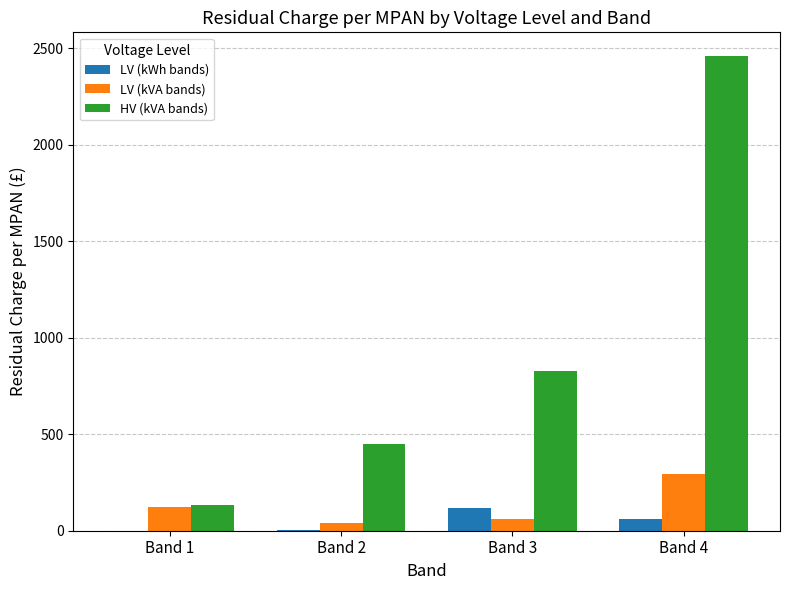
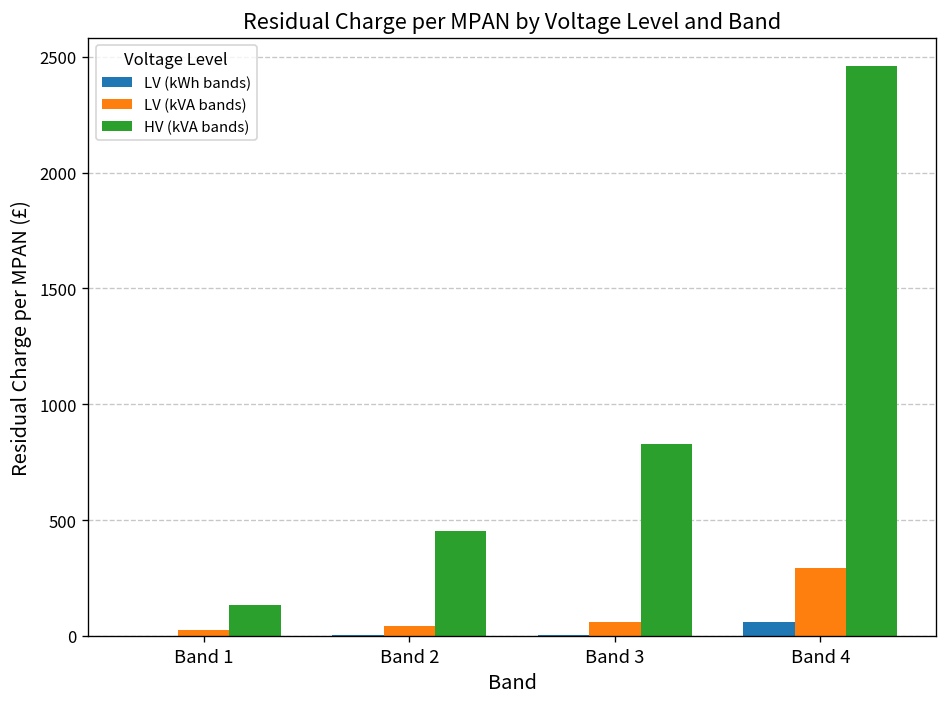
LV (kVA bands), Band 1: 120 -> 30
LV (kWh bands), Band 3: 120 -> 10
